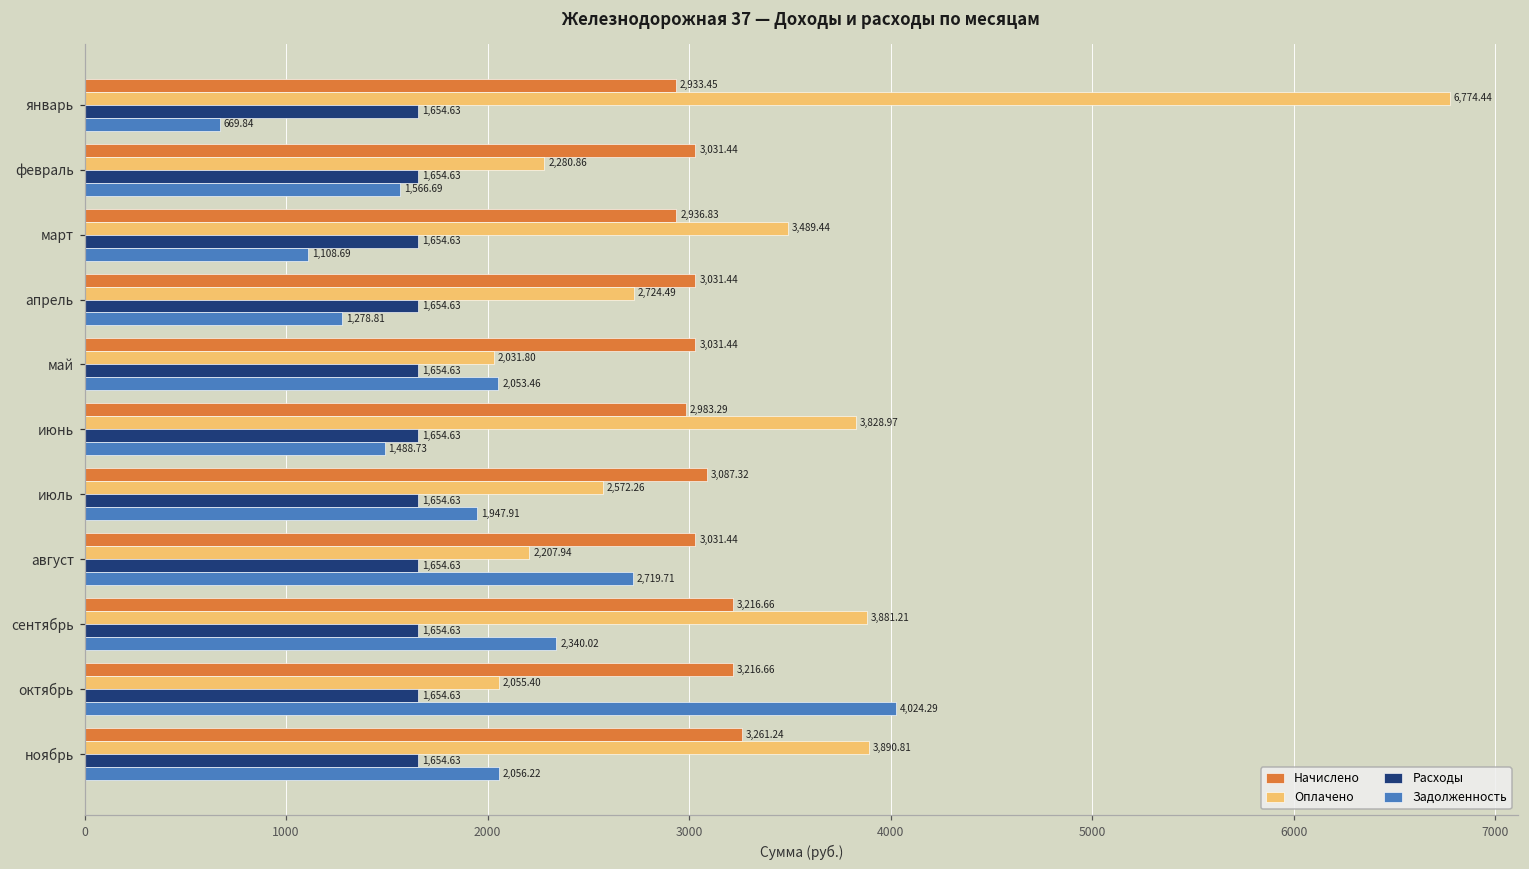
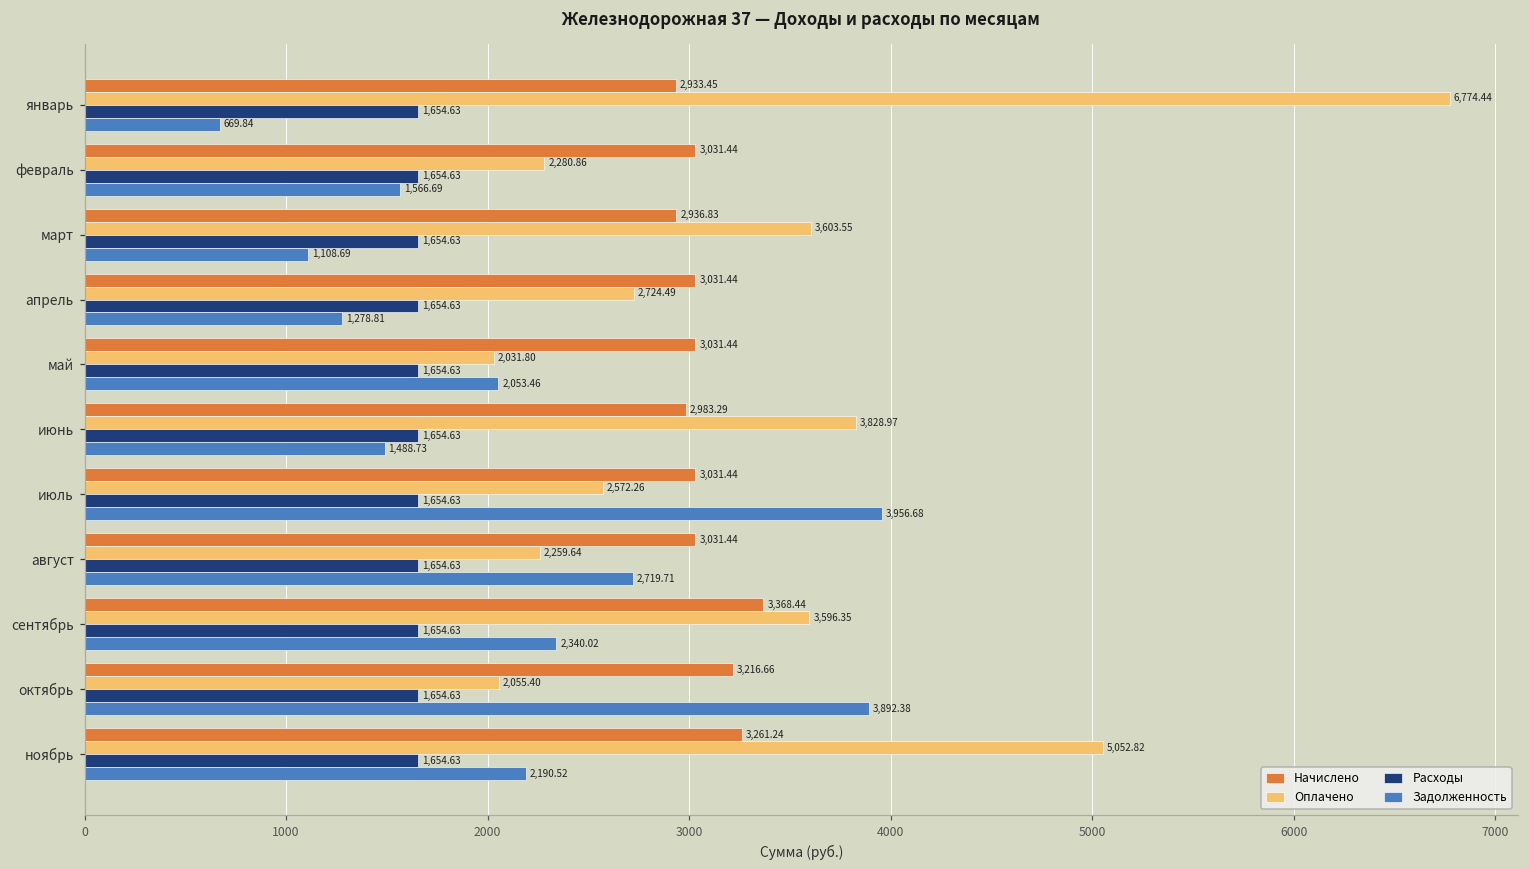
Оплачено, март: 3,489.44 -> 3,603.55
Начислено, июль: 3,087.32 -> 3,031.44
Задолженность, июль: 1,947.91 -> 3,956.68
Оплачено, август: 2,207.94 -> 2,259.64
Начислено, сентябрь: 3,216.66 -> 3,368.44
Оплачено, сентябрь: 3,881.21 -> 3,596.35
Задолженность, октябрь: 4,024.29 -> 3,892.38
Оплачено, ноябрь: 3,890.81 -> 5,052.82
Задолженность, ноябрь: 2,056.22 -> 2,190.52
